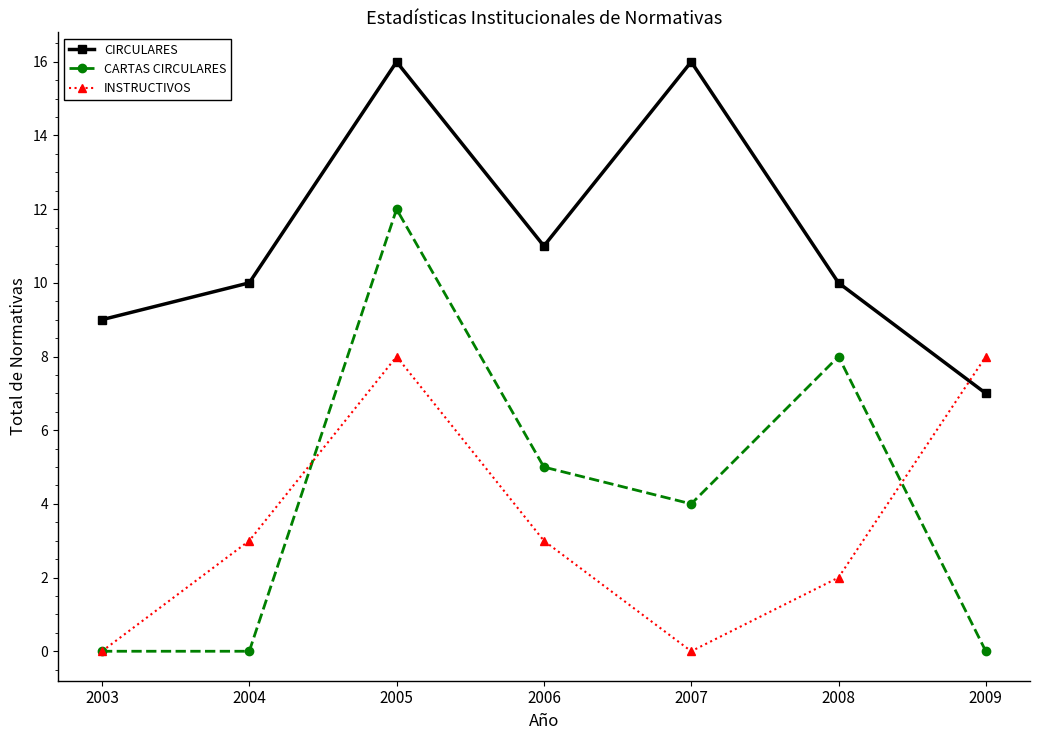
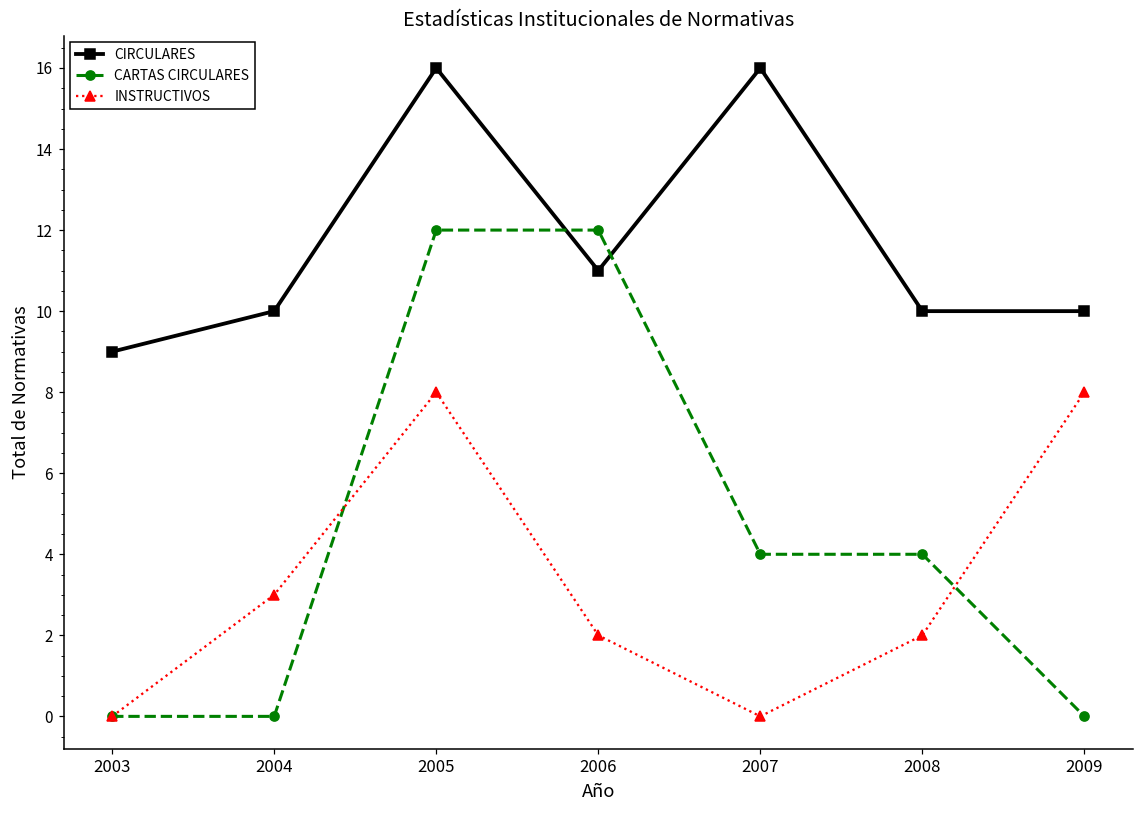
CARTAS CIRCULARES, 2006: 5 -> 12
INSTRUCTIVOS, 2006: 3 -> 2
CARTAS CIRCULARES, 2008: 8 -> 4
CIRCULARES, 2009: 7 -> 10
